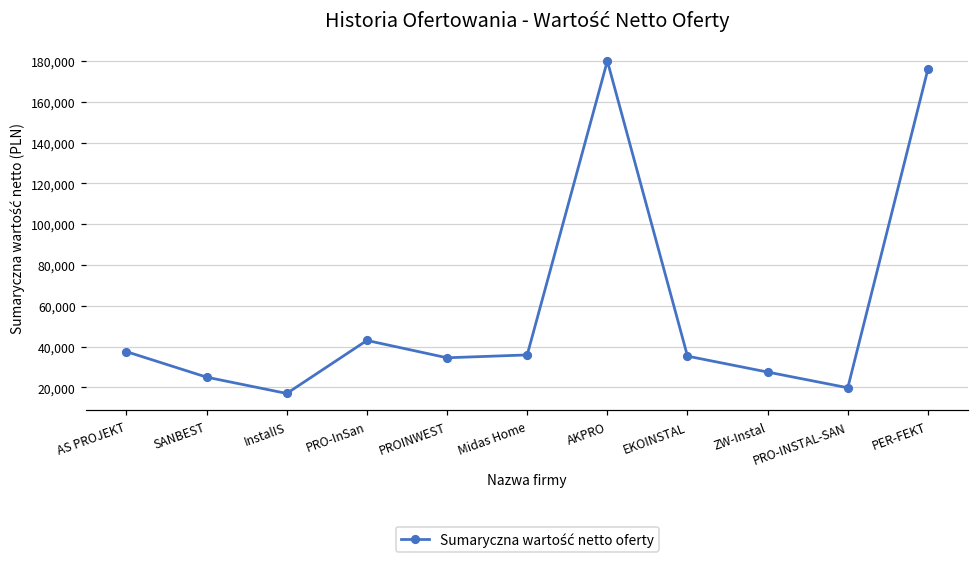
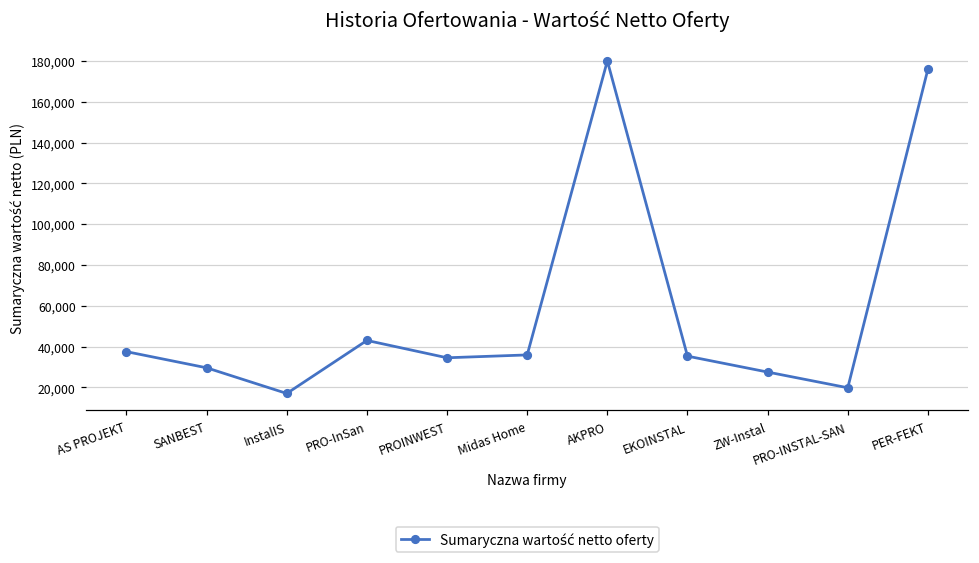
SANBEST: 25,000 -> 30,000
